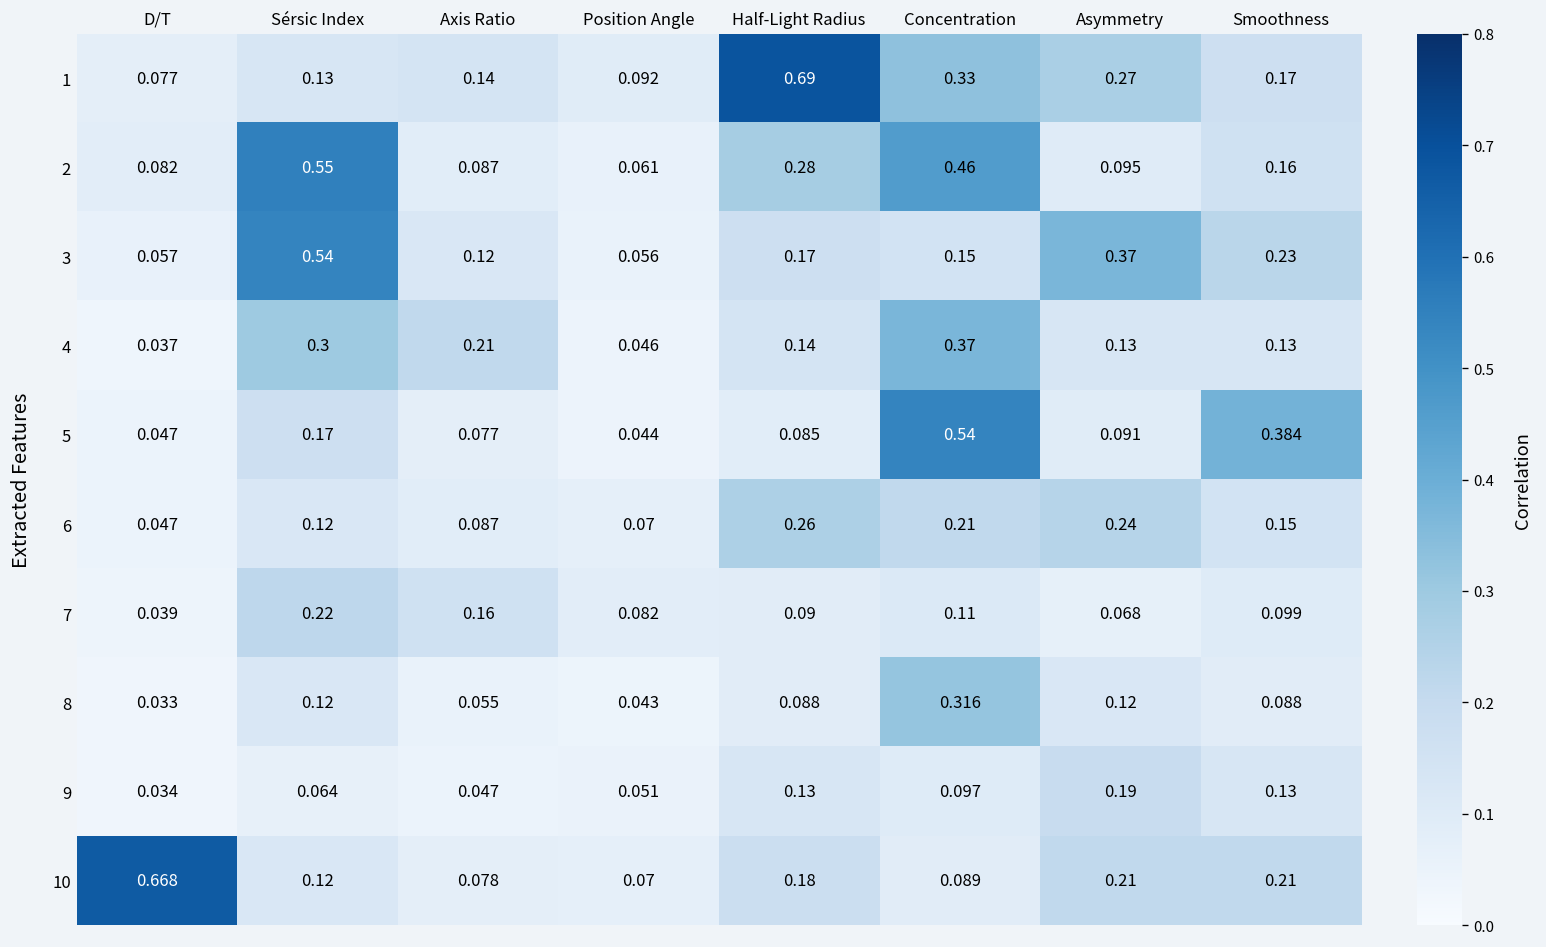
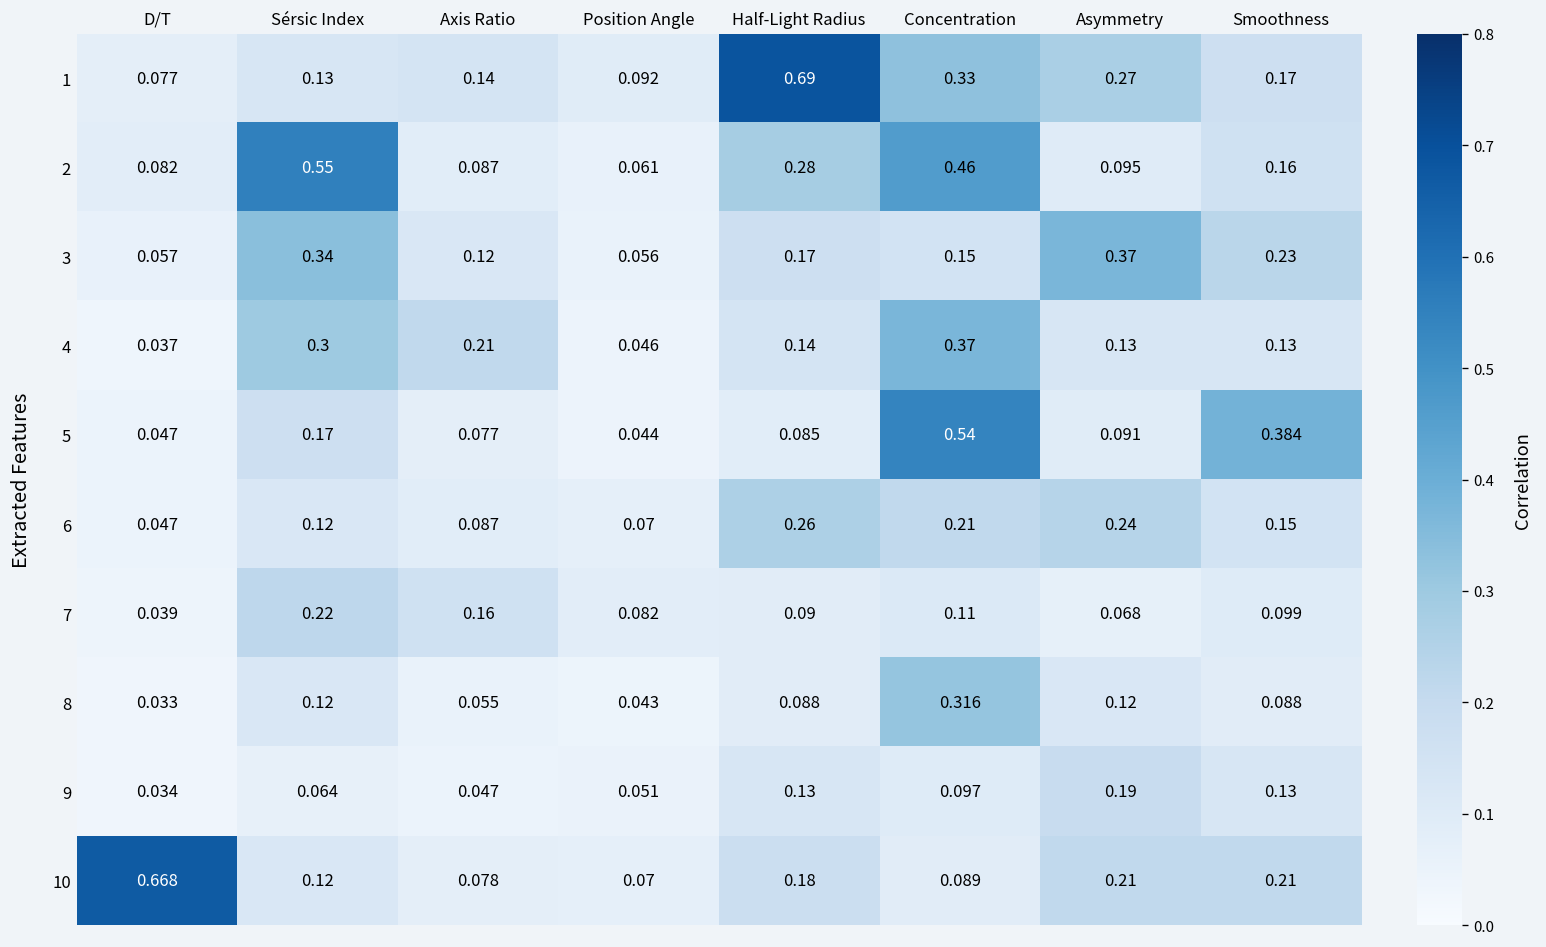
3, Sérsic Index: 0.54 -> 0.34
